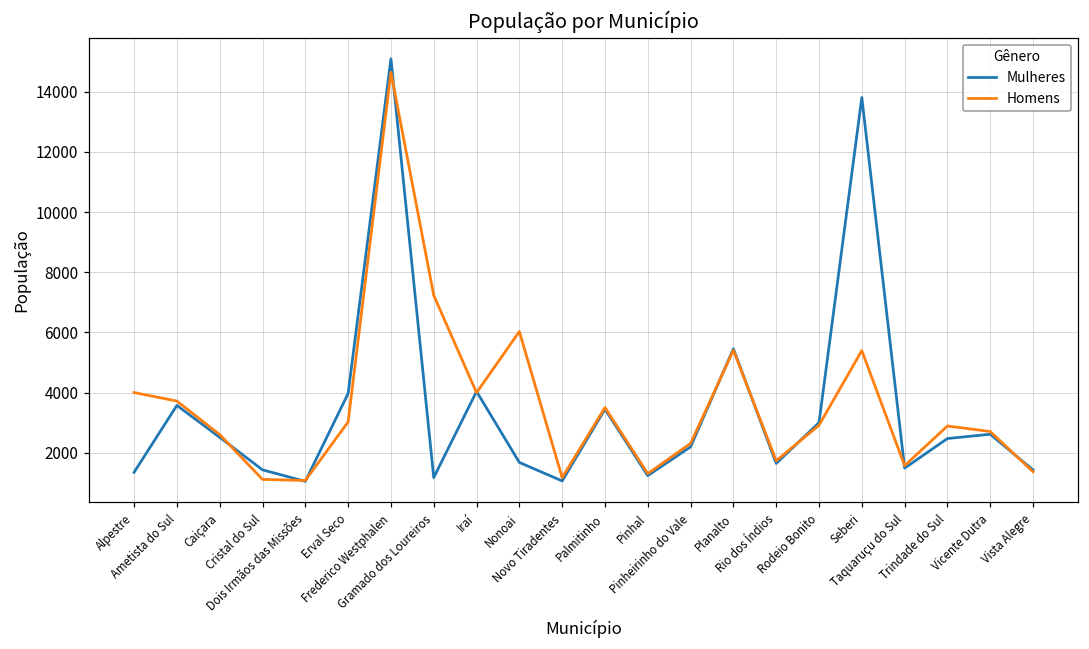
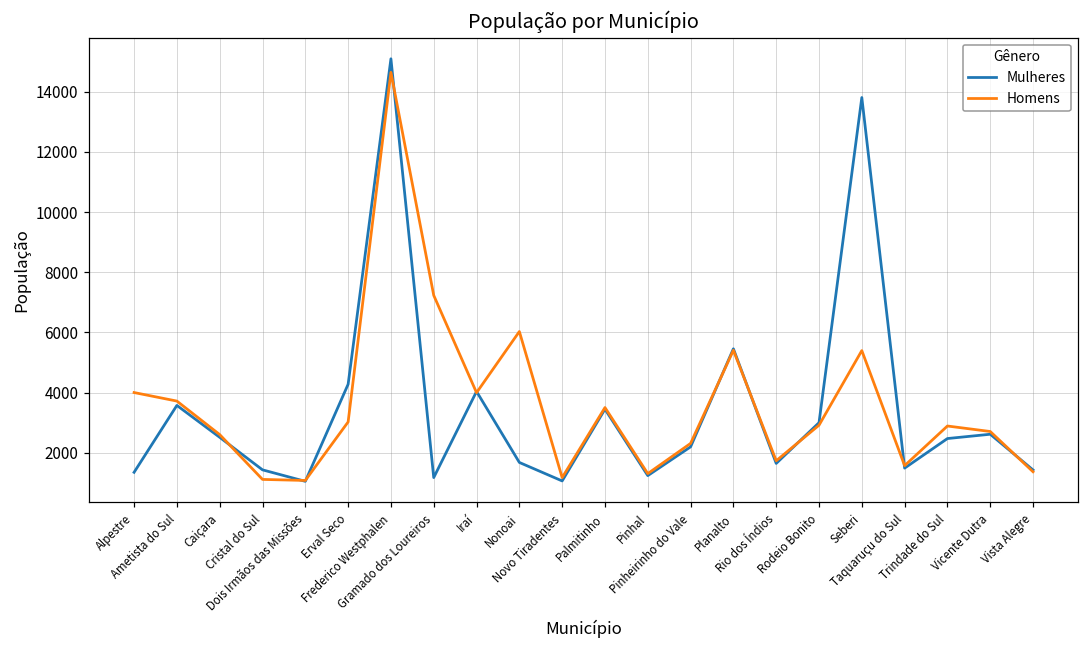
Mulheres, Erval Seco: 4000 -> 4300
